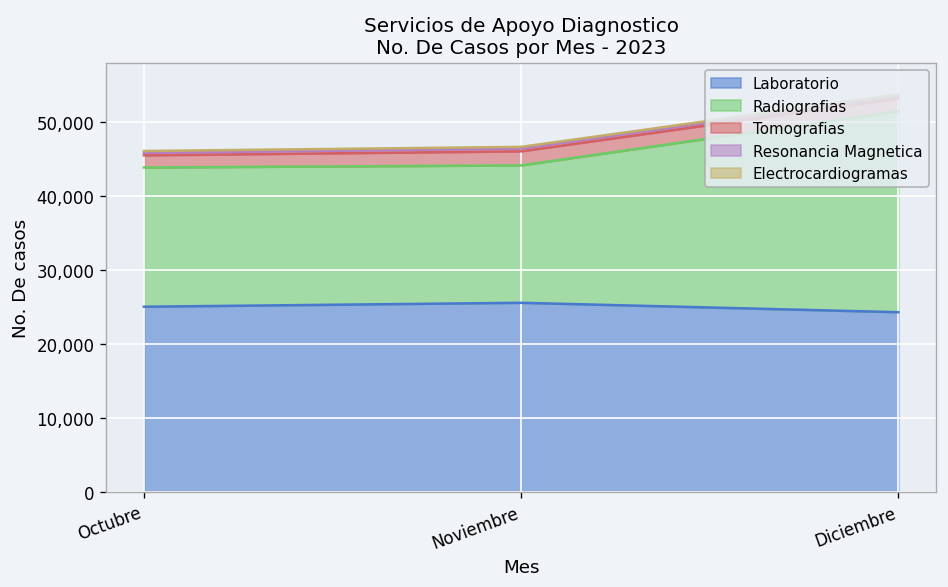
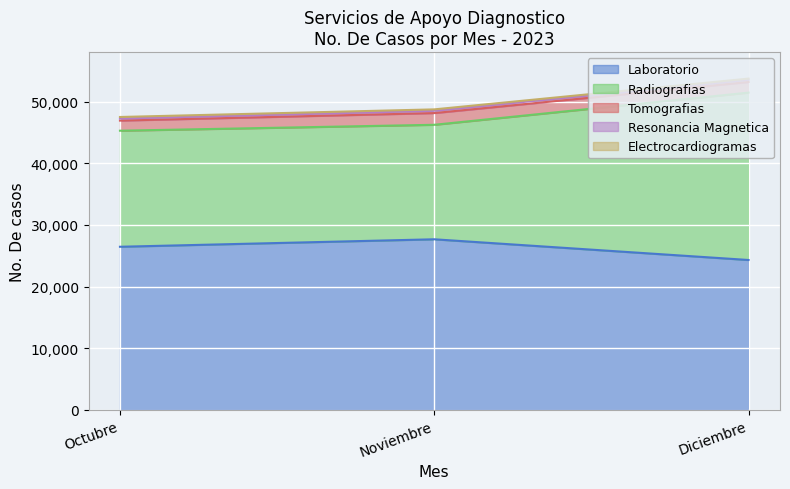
Laboratorio, Octubre: 25,000 -> 26,000
Laboratorio, Noviembre: 26,000 -> 28,000
